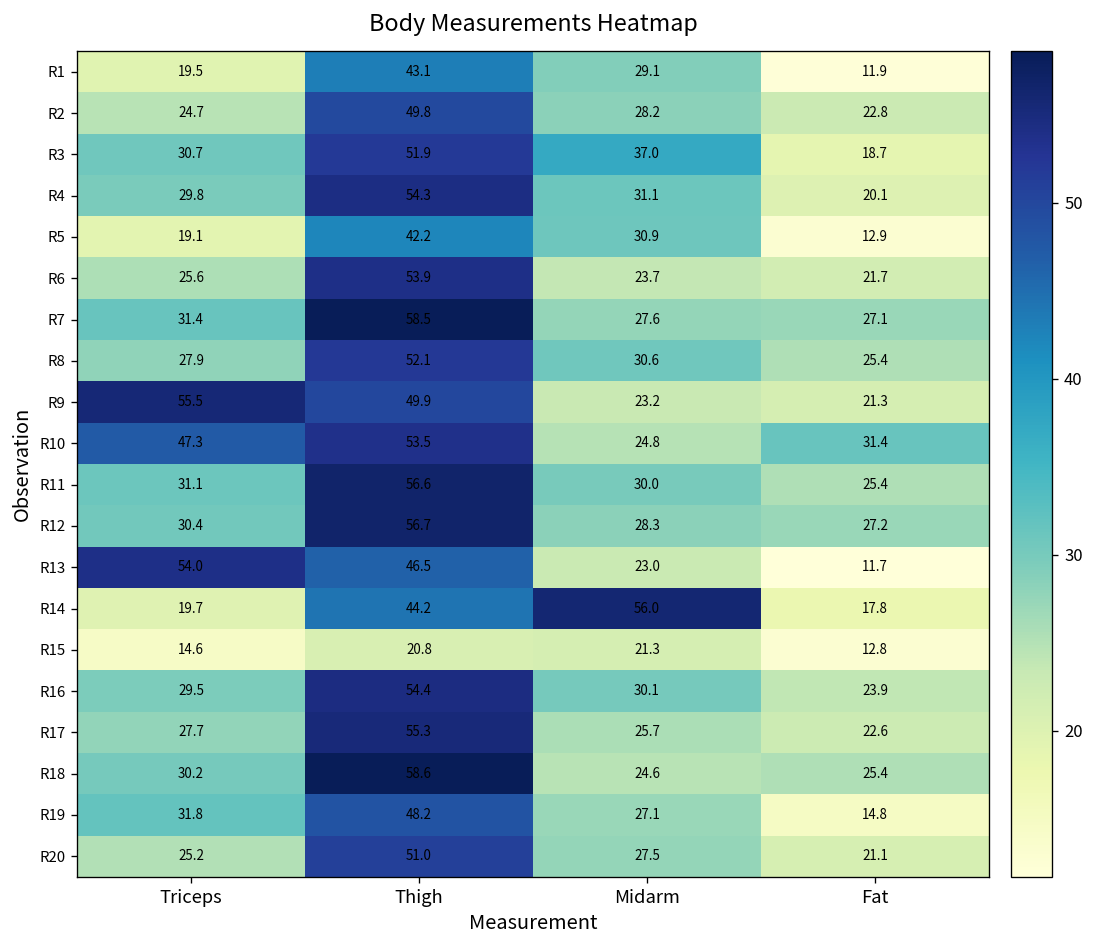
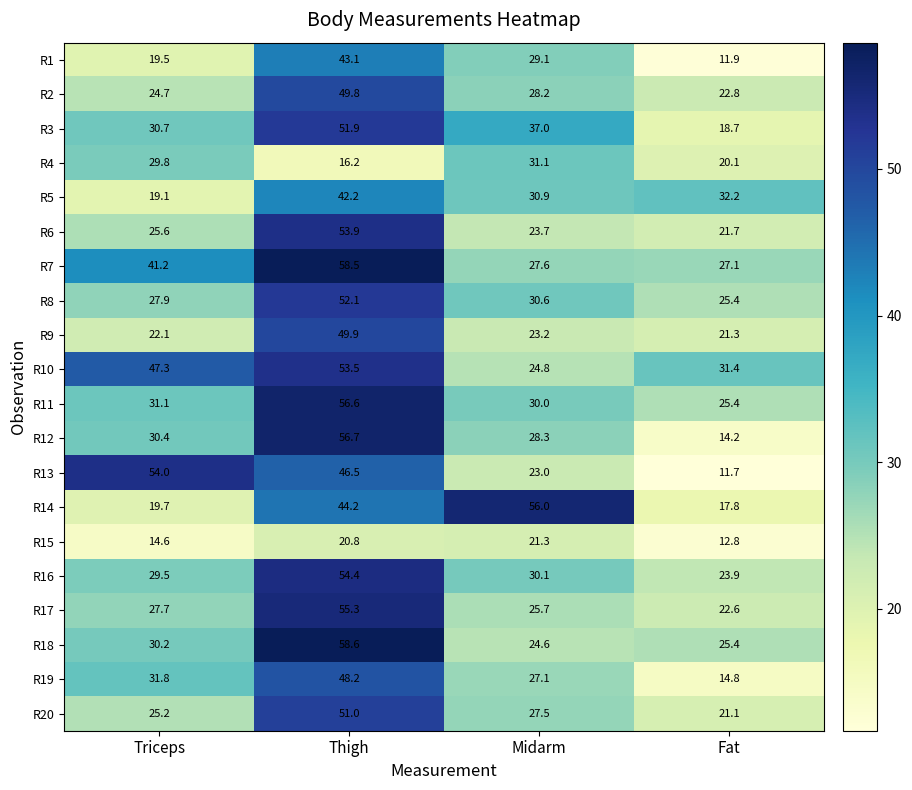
R4, Thigh: 54.3 -> 16.2
R5, Fat: 12.9 -> 32.2
R7, Triceps: 31.4 -> 41.2
R9, Triceps: 55.5 -> 22.1
R12, Fat: 27.2 -> 14.2
